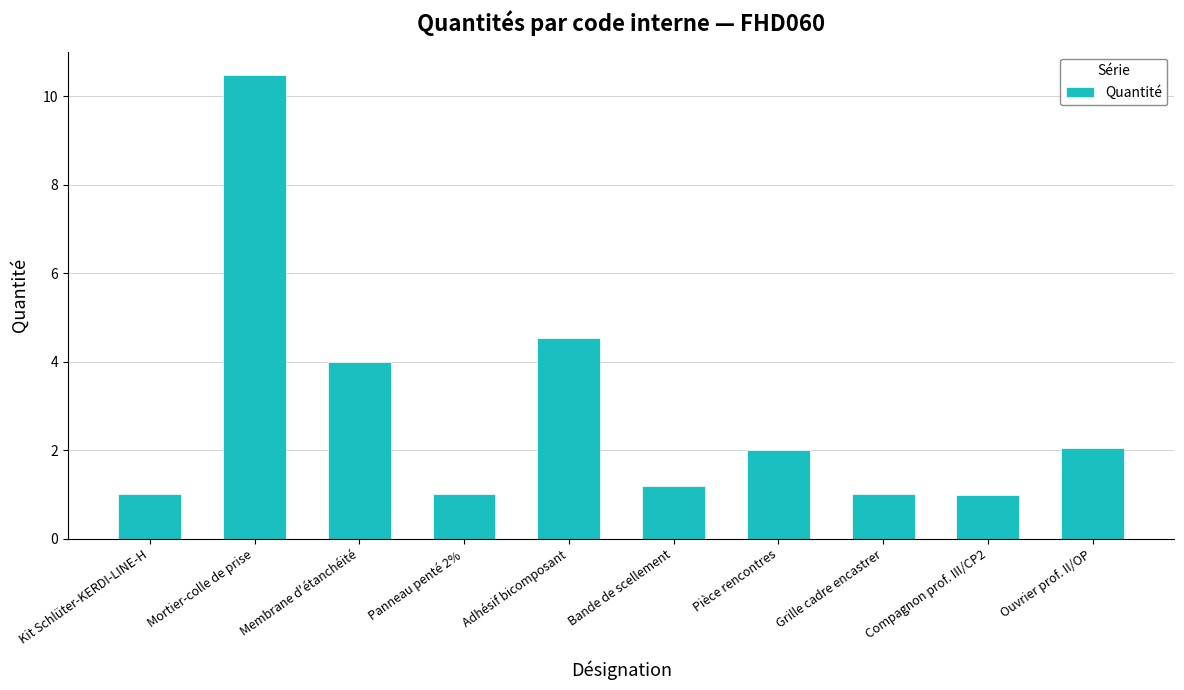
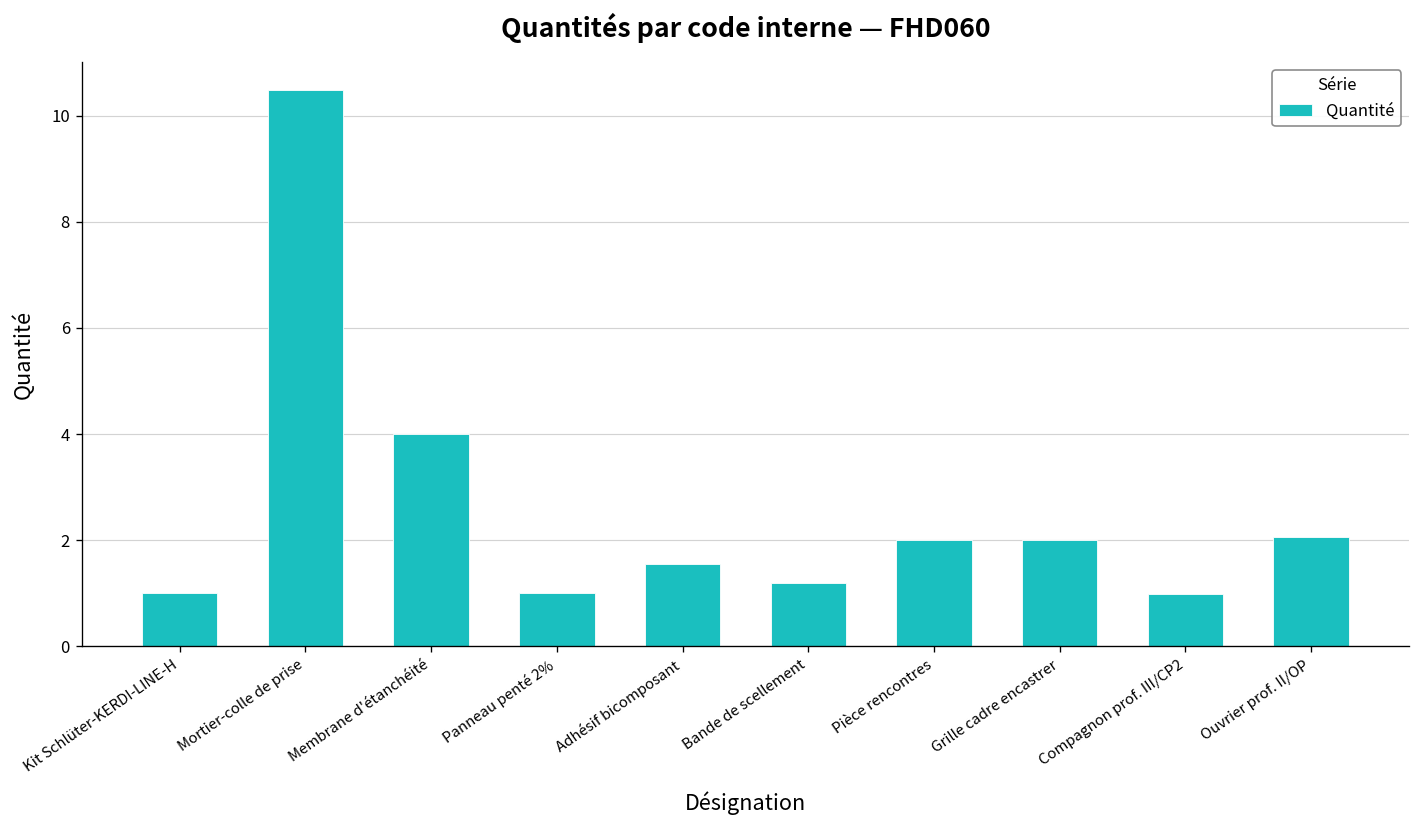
Adhésif bicomposant: 4.5 -> 1.6
Grille cadre encastrer: 1 -> 2
